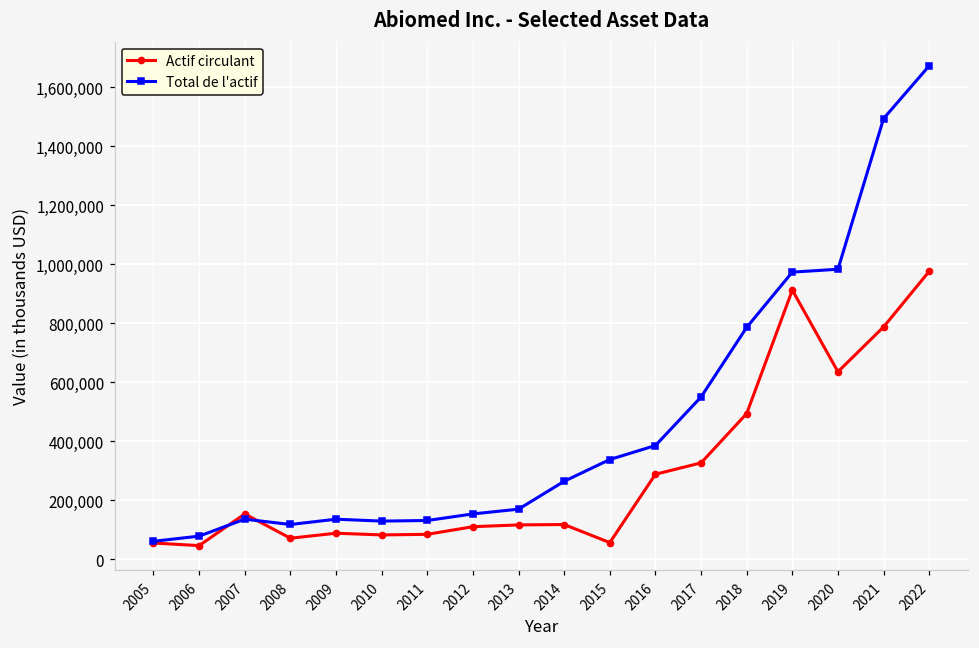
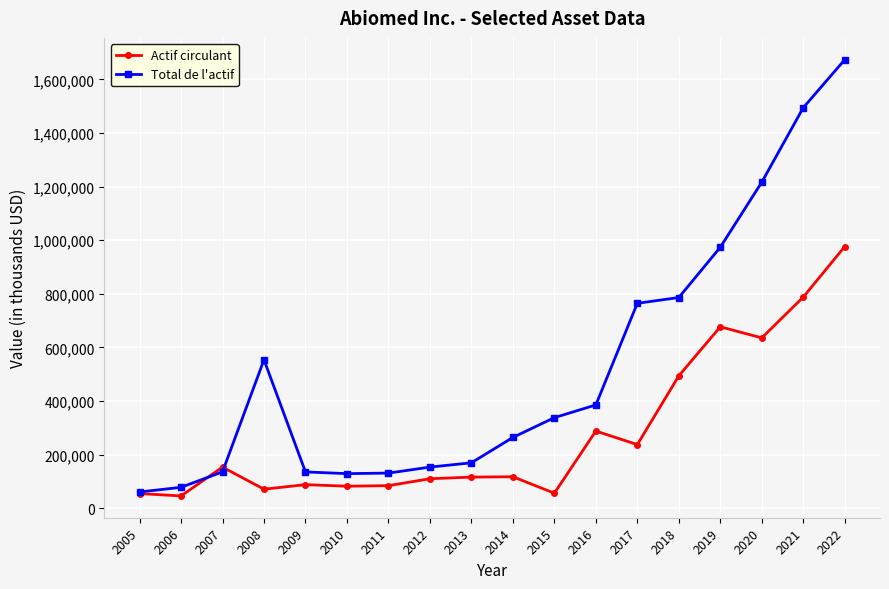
Total de l'actif, 2008: 120,000 -> 550,000
Actif circulant, 2017: 330,000 -> 240,000
Total de l'actif, 2017: 550,000 -> 760,000
Actif circulant, 2019: 910,000 -> 680,000
Total de l'actif, 2020: 980,000 -> 1,220,000
